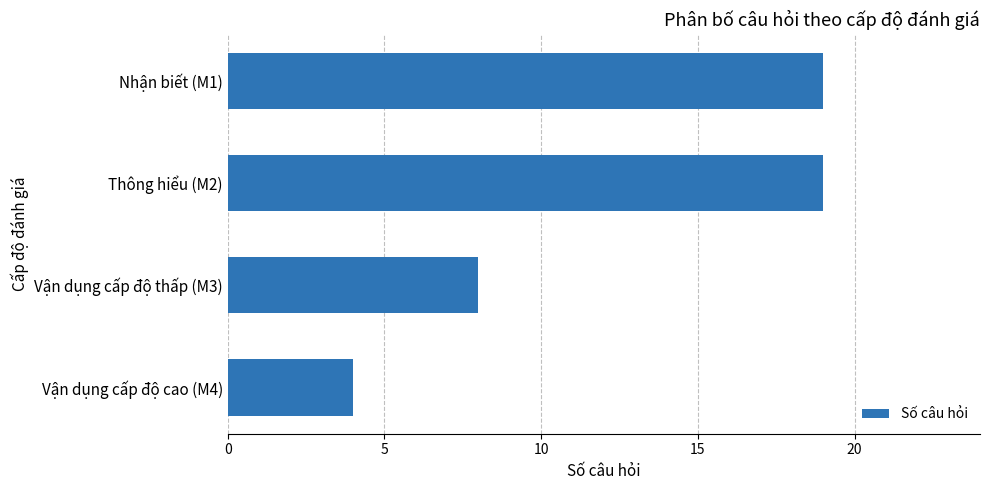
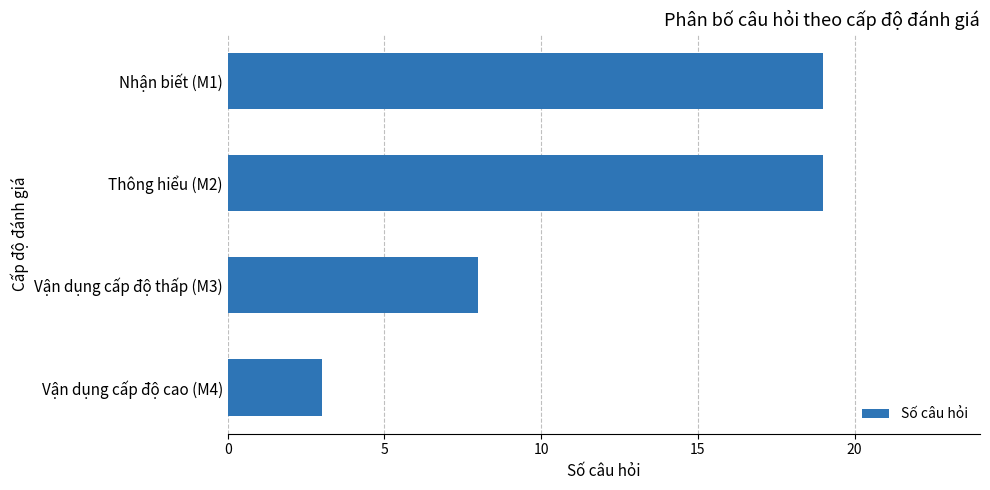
Vận dụng cấp độ cao (M4): 4 -> 3
